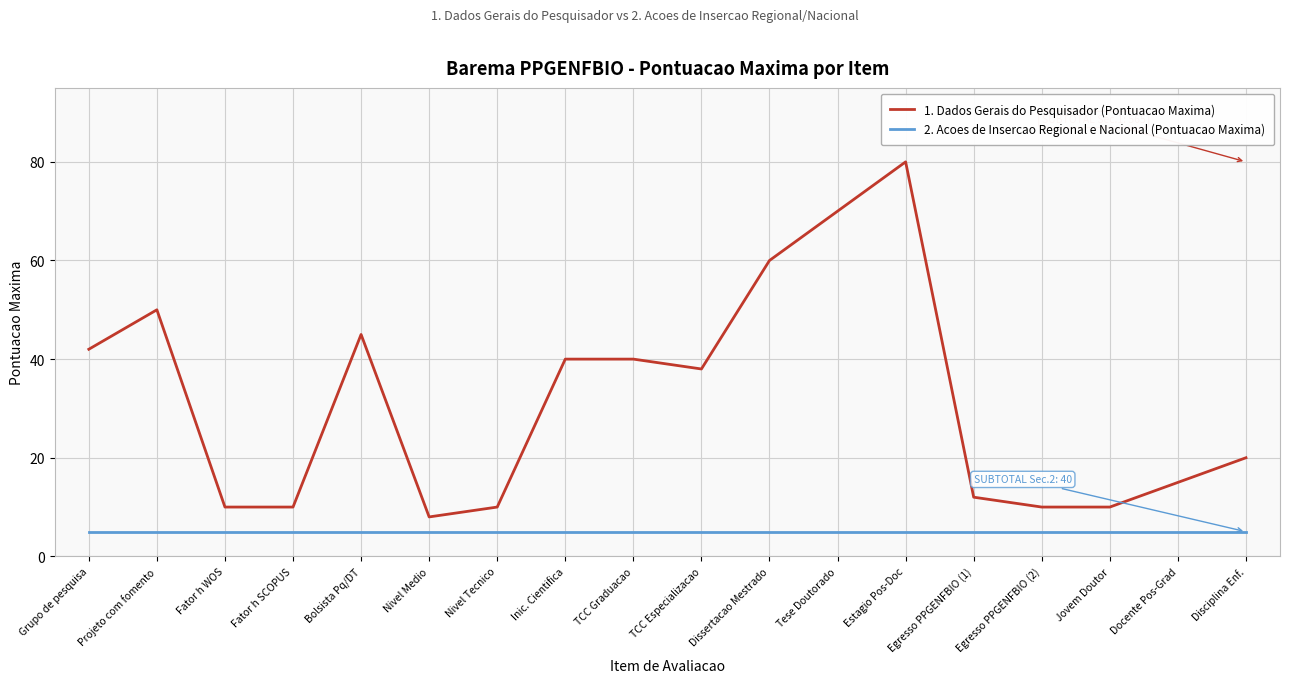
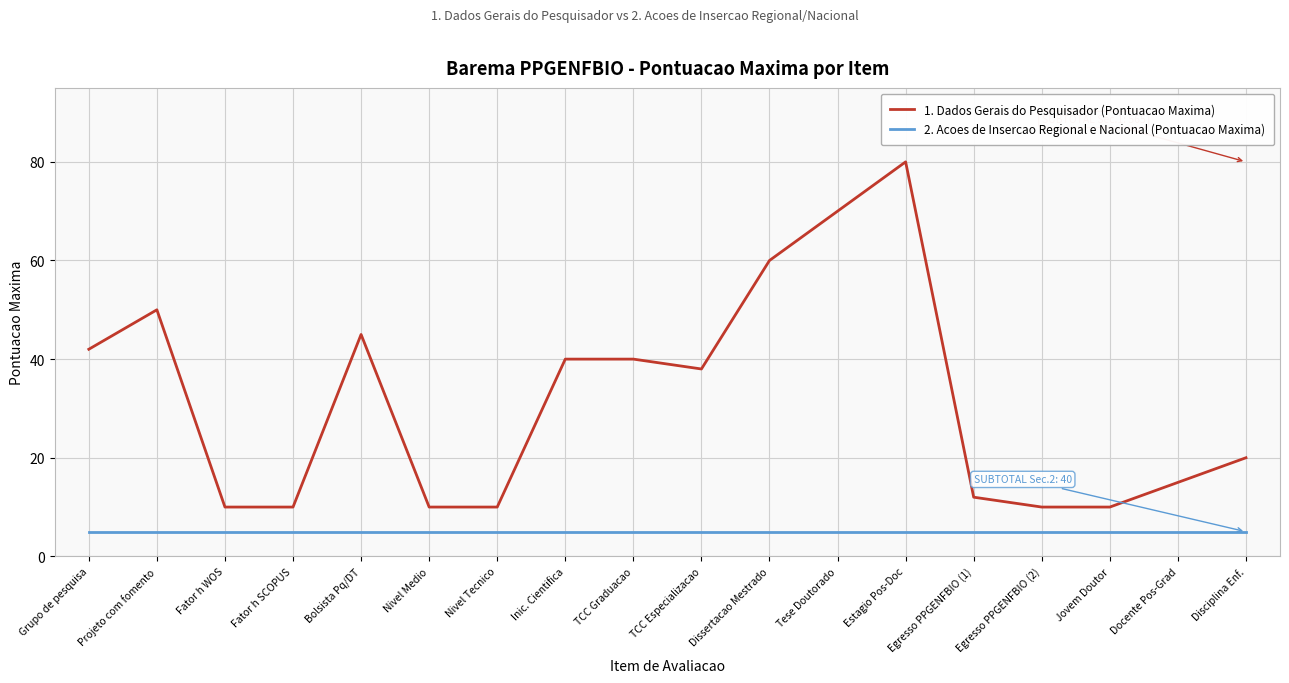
1. Dados Gerais do Pesquisador (Pontuacao Maxima), Nivel Medio: 8 -> 10
